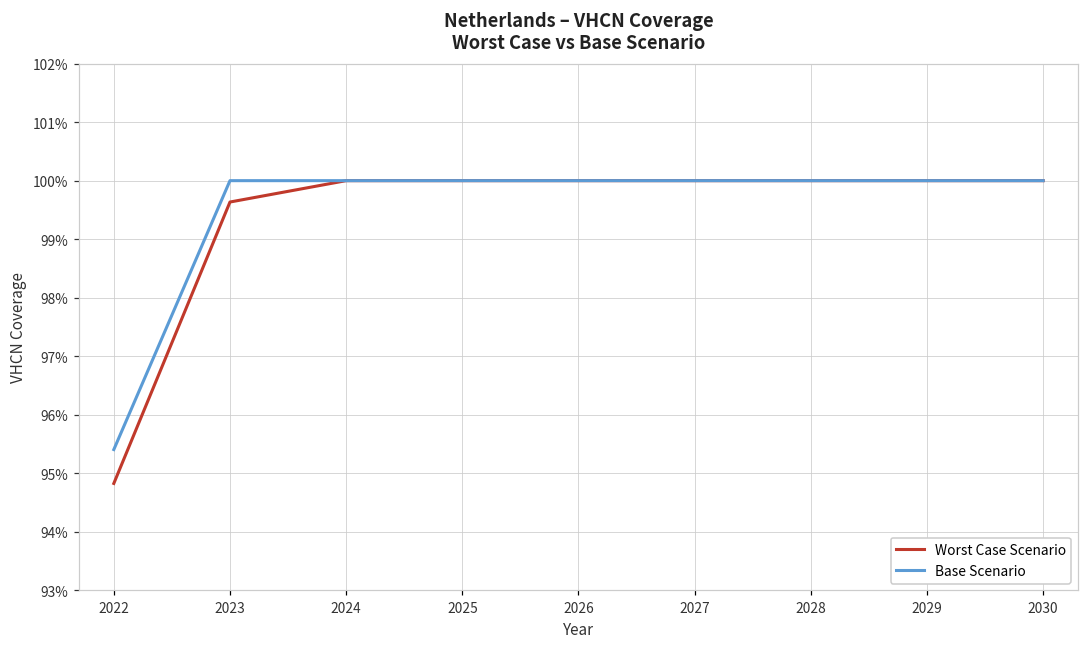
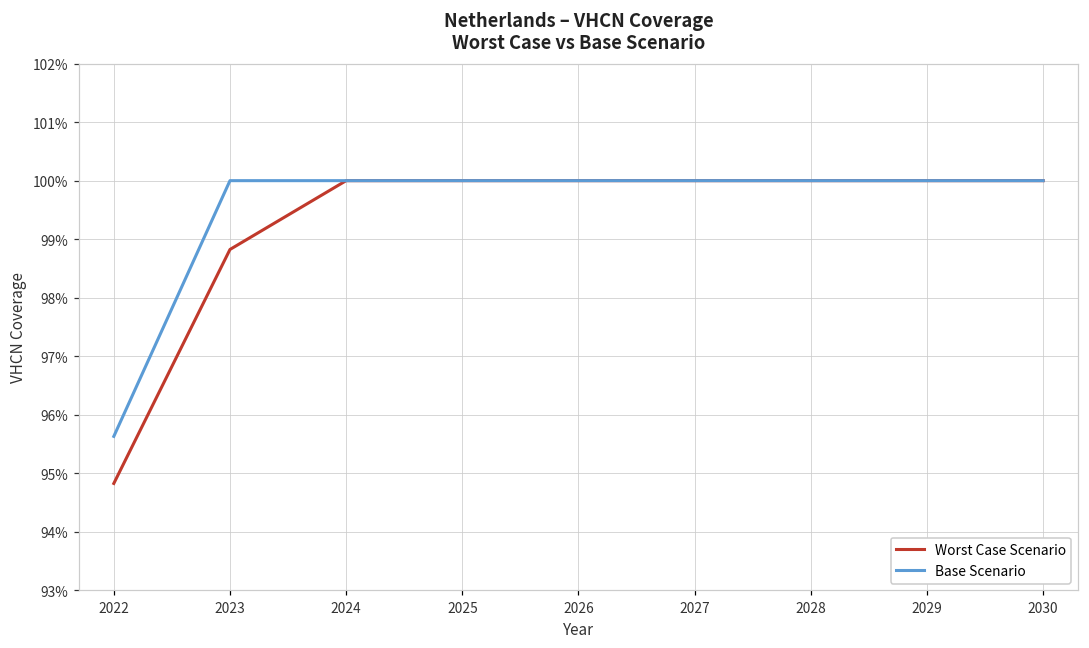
Base Scenario, 2022: 95.4% -> 95.6%
Worst Case Scenario, 2023: 99.6% -> 98.8%
